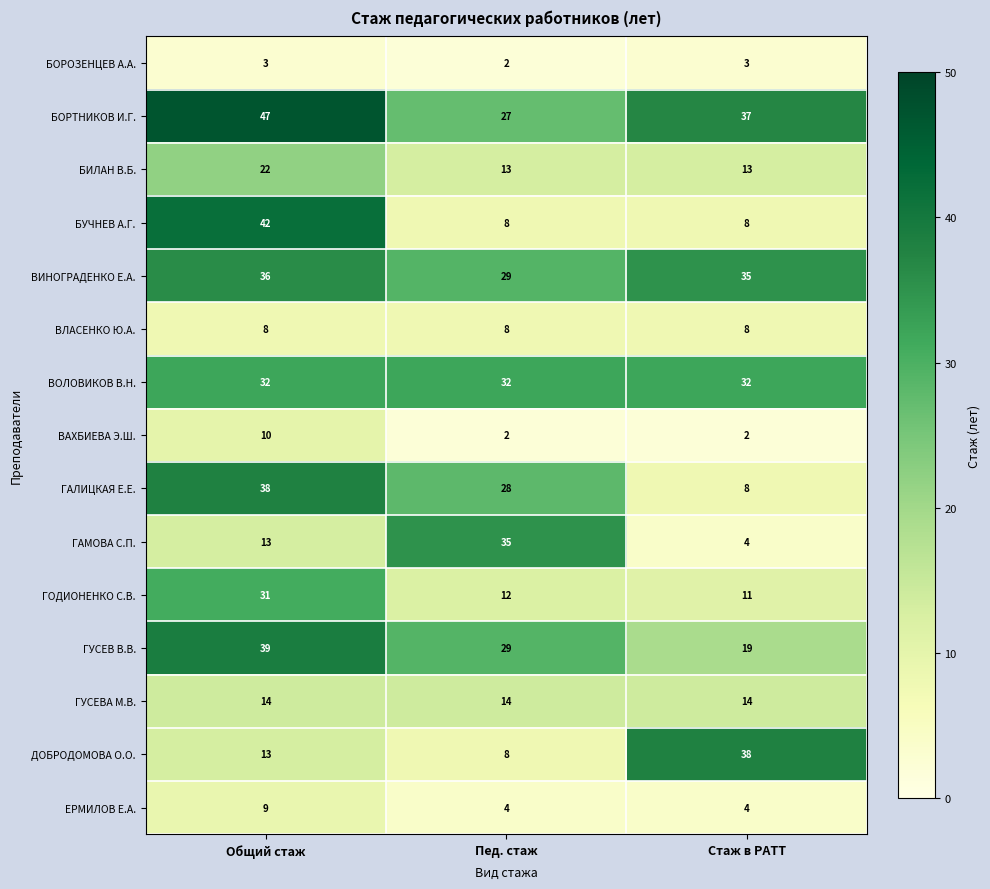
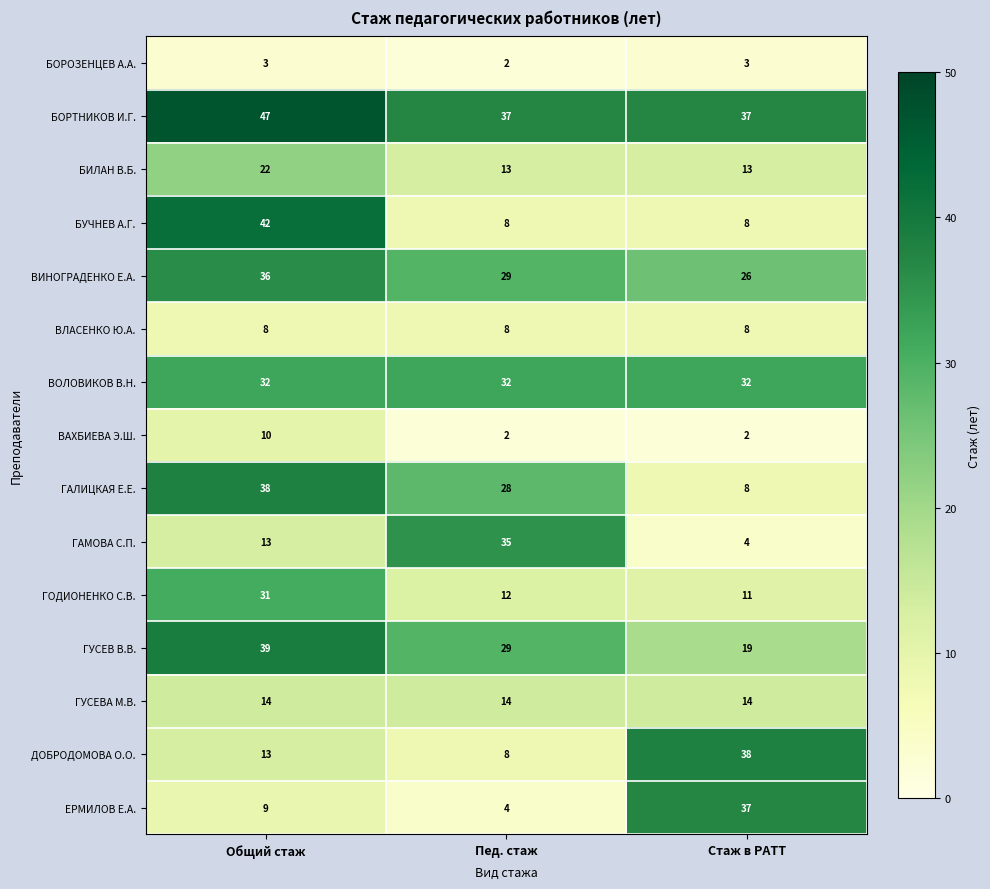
БОРТНИКОВ И.Г., Пед. стаж: 27 -> 37
ВИНОГРАДЕНКО Е.А., Стаж в РАТТ: 35 -> 26
ЕРМИЛОВ Е.А., Стаж в РАТТ: 4 -> 37
